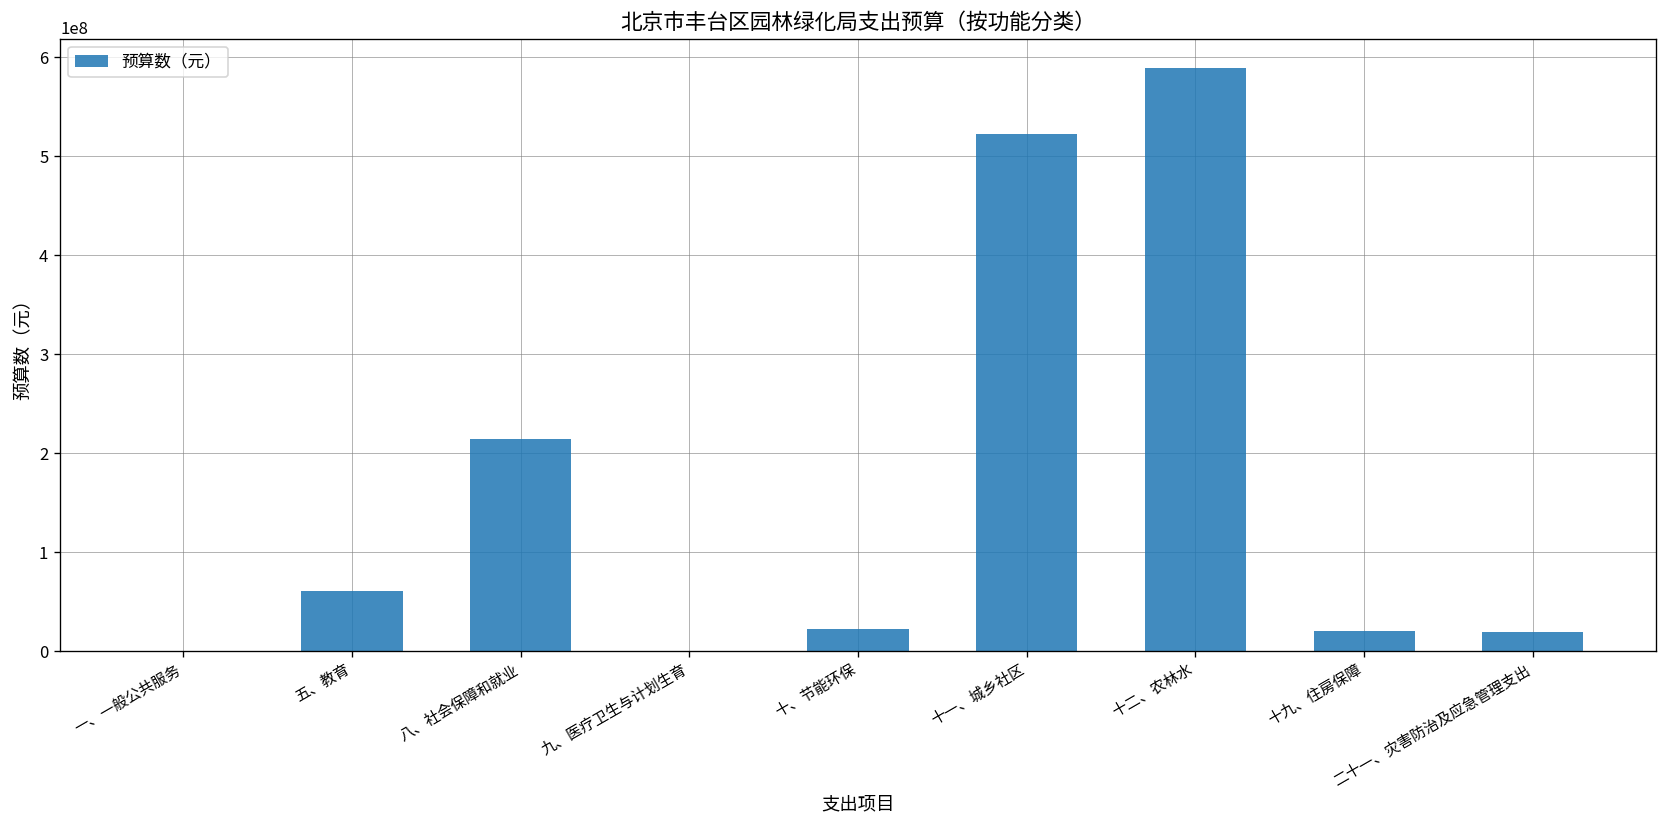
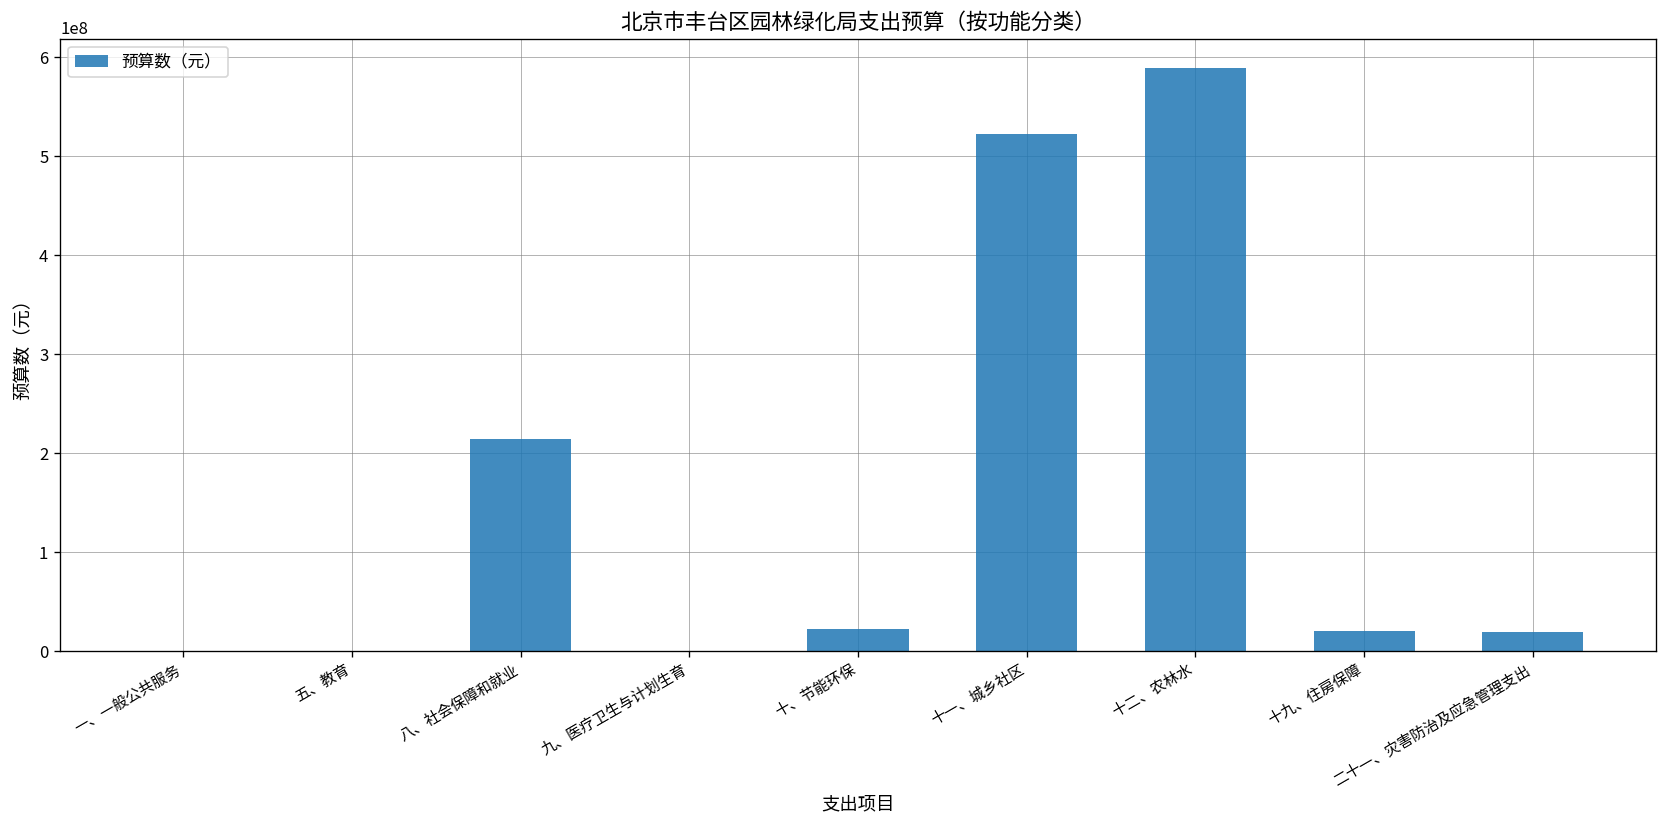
五、教育: 60000000 -> 0
